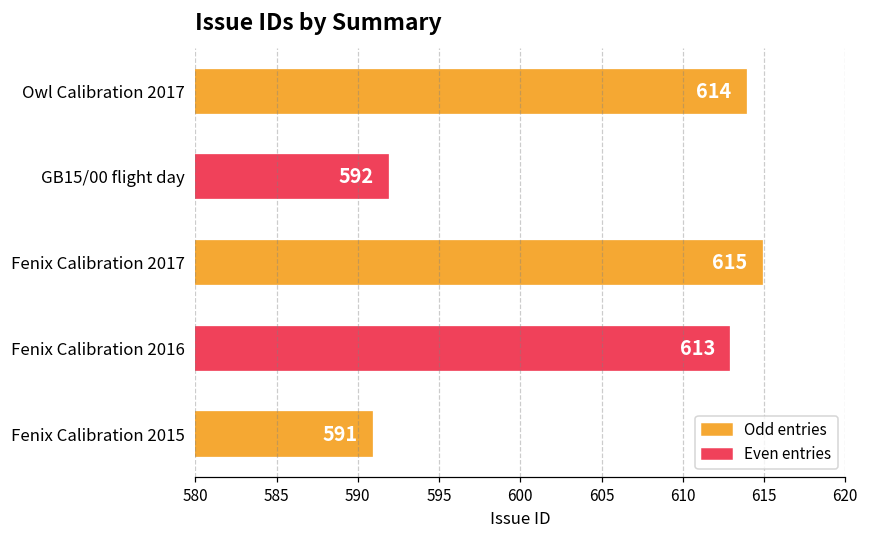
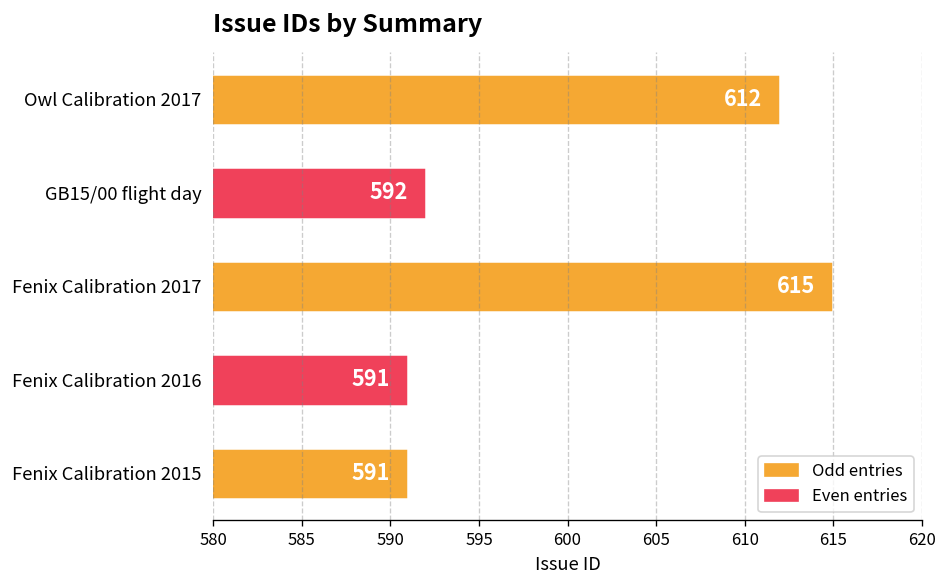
Owl Calibration 2017: 614 -> 612
Fenix Calibration 2016: 613 -> 591
